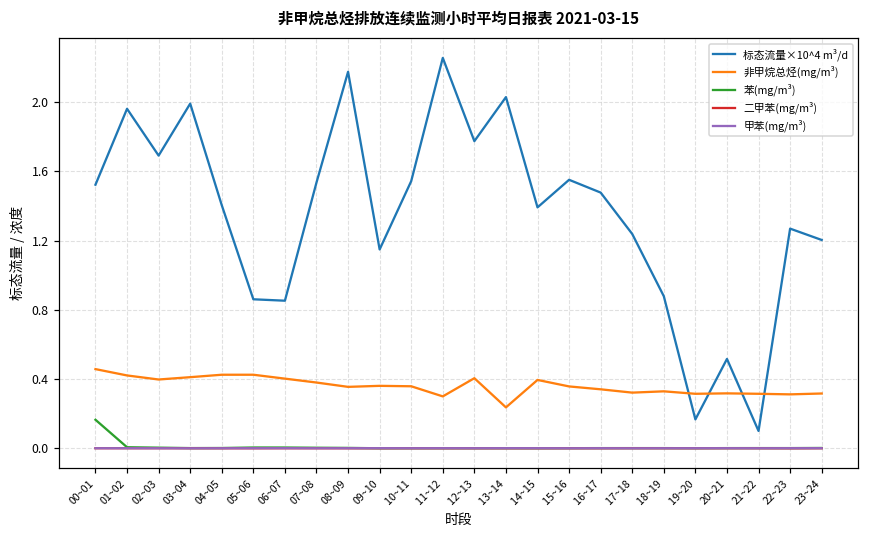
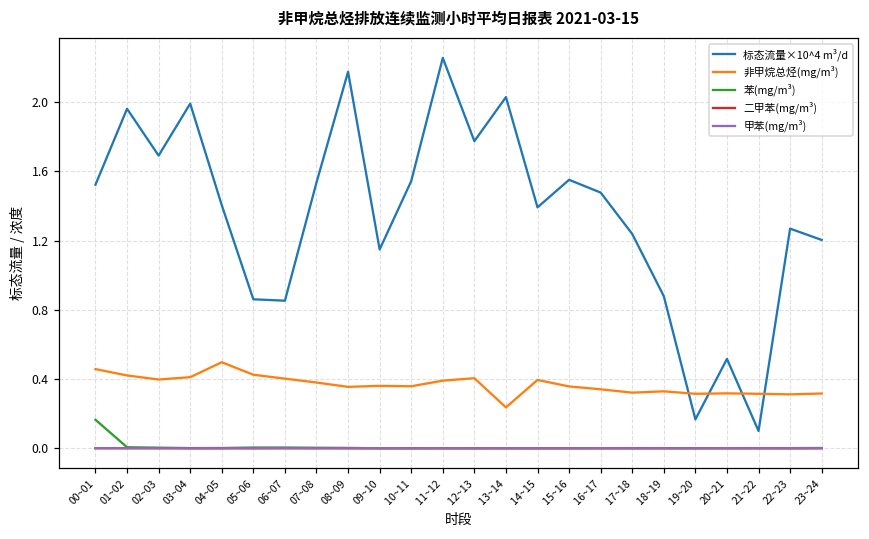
非甲烷总烃(mg/m³), 04~05: 0.43 -> 0.50
非甲烷总烃(mg/m³), 11~12: 0.30 -> 0.39
